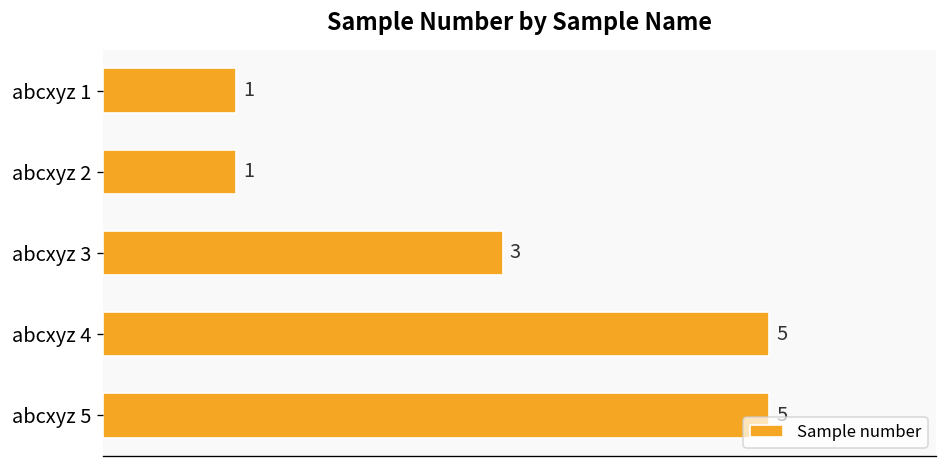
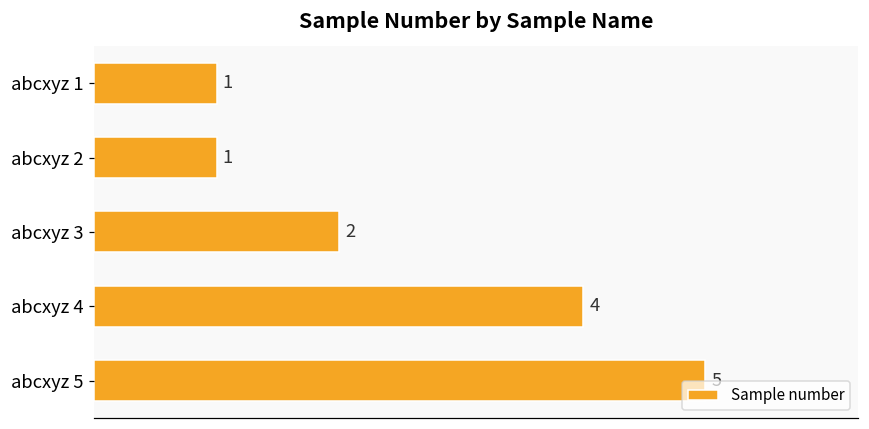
abcxyz 3: 3 -> 2
abcxyz 4: 5 -> 4
